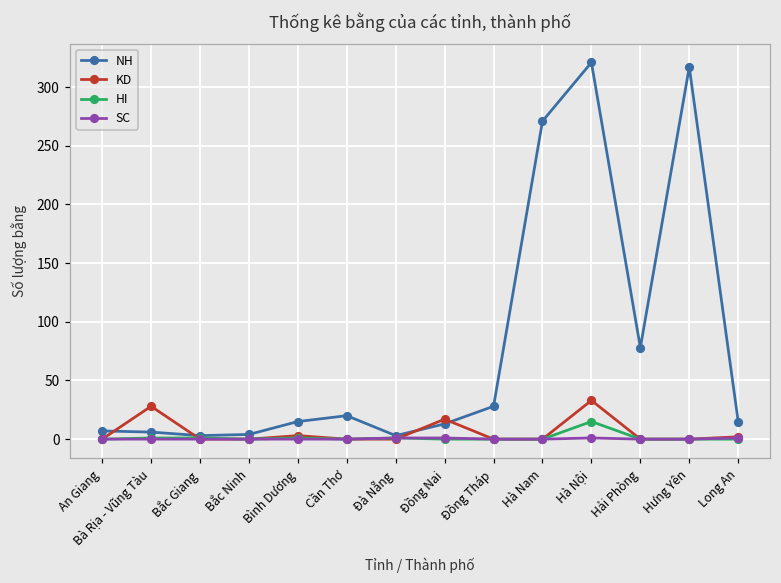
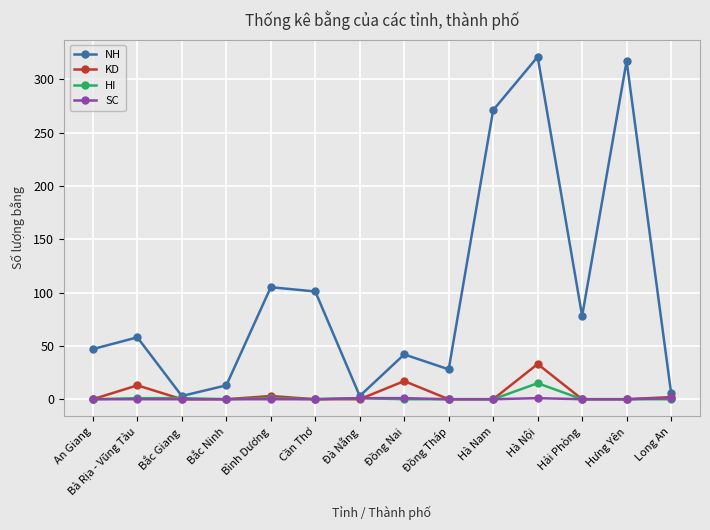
NH, An Giang: 7 -> 47
NH, Bà Rịa - Vũng Tàu: 6 -> 58
KD, Bà Rịa - Vũng Tàu: 28 -> 13
NH, Bắc Ninh: 4 -> 13
NH, Bình Dương: 15 -> 105
NH, Cần Thơ: 20 -> 101
NH, Đồng Nai: 13 -> 42
NH, Long An: 15 -> 6
